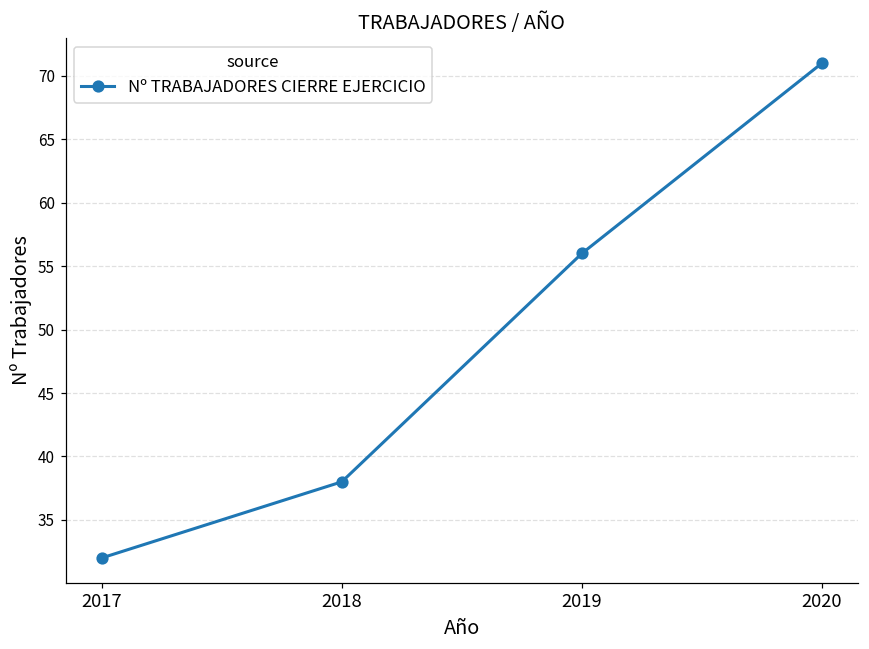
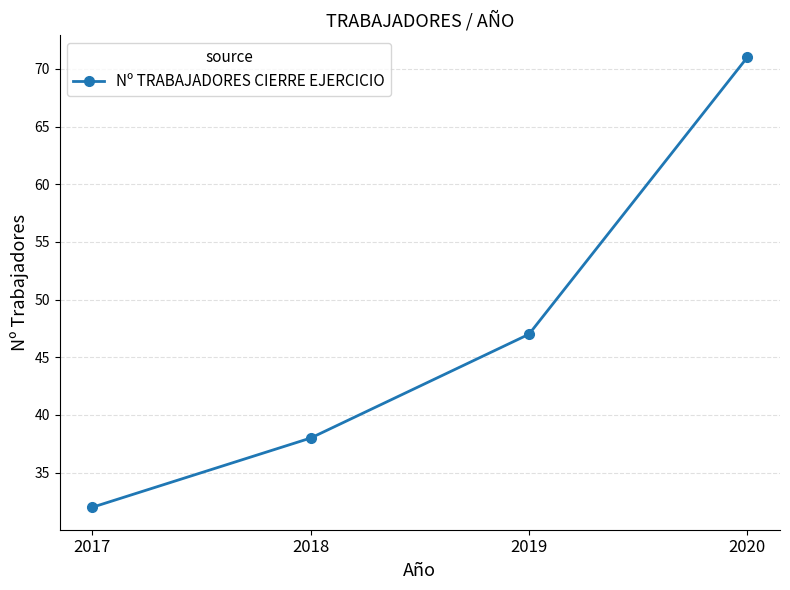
2019: 56 -> 47
